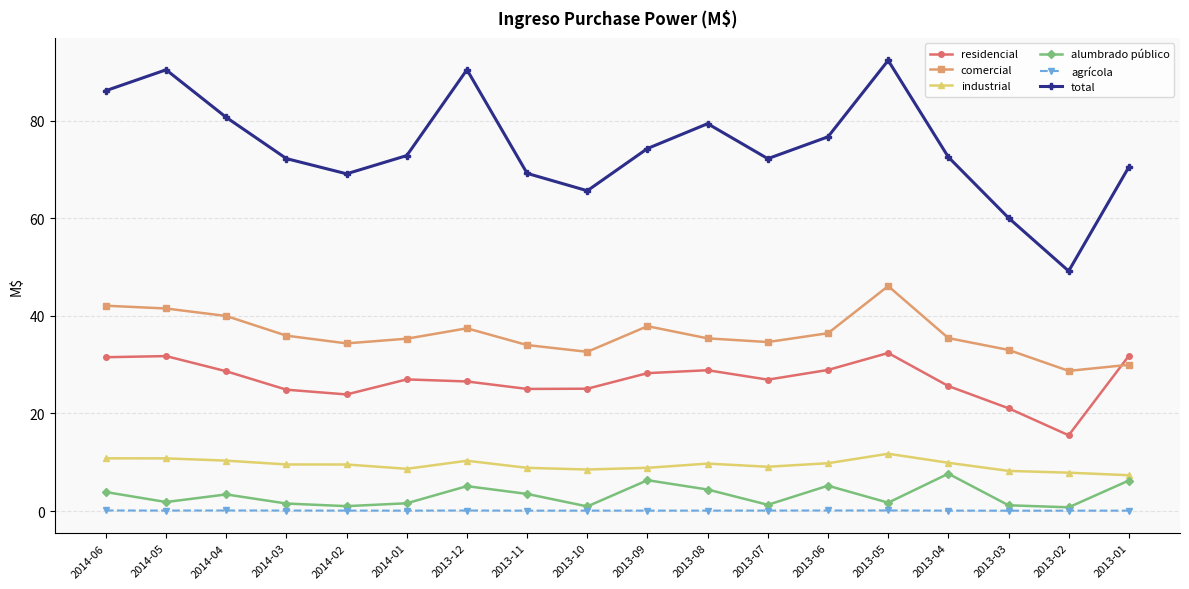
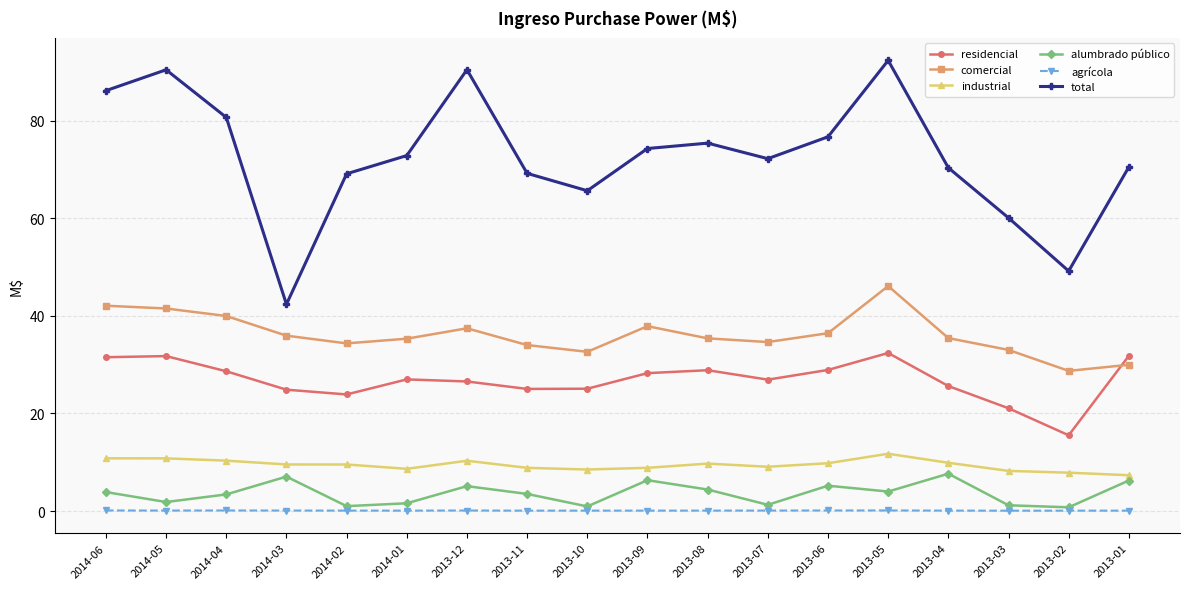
alumbrado público, 2014-03: 2 -> 7
total, 2014-03: 72 -> 42
total, 2013-08: 79 -> 75
alumbrado público, 2013-05: 2 -> 4
total, 2013-04: 73 -> 70
